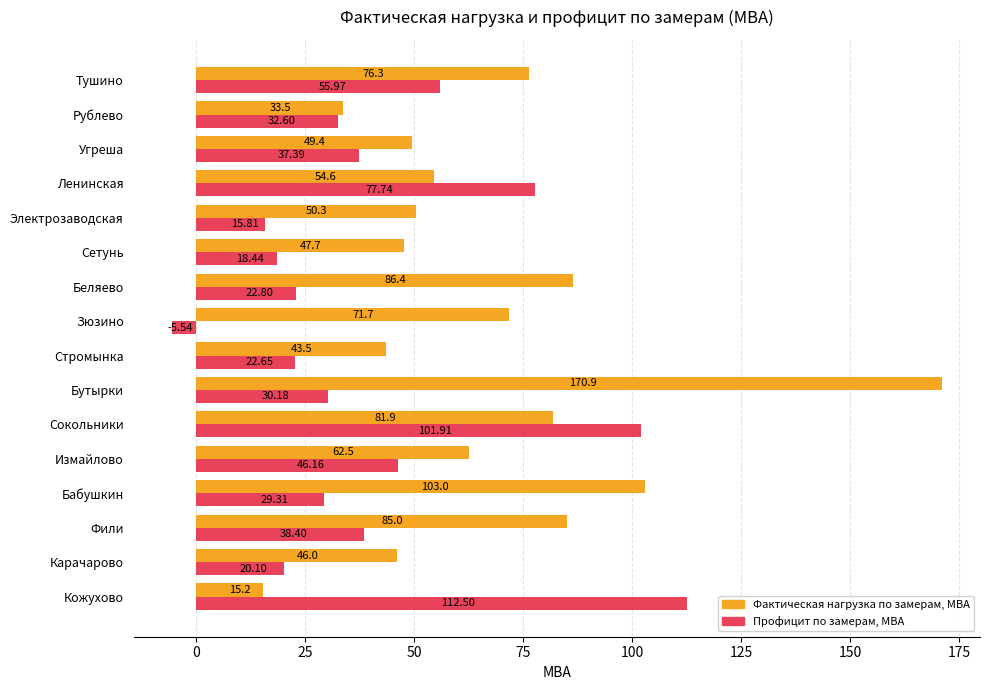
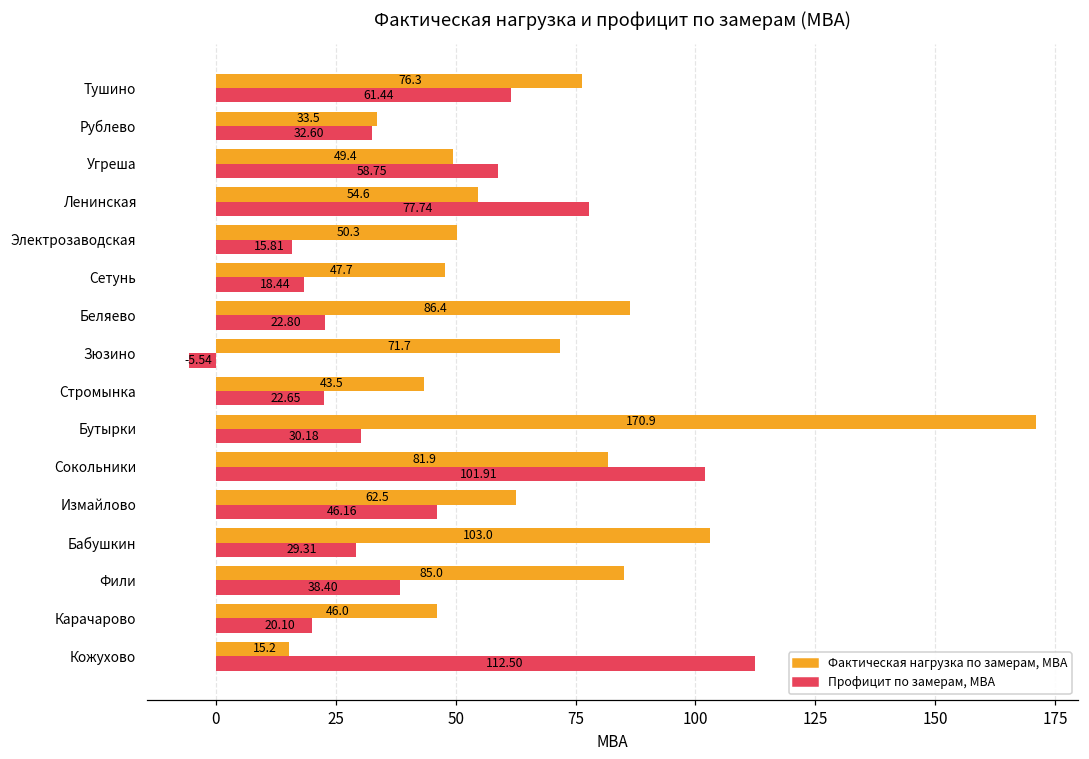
Профицит по замерам, МВА, Тушино: 55.97 -> 61.44
Профицит по замерам, МВА, Угреша: 37.39 -> 58.75
